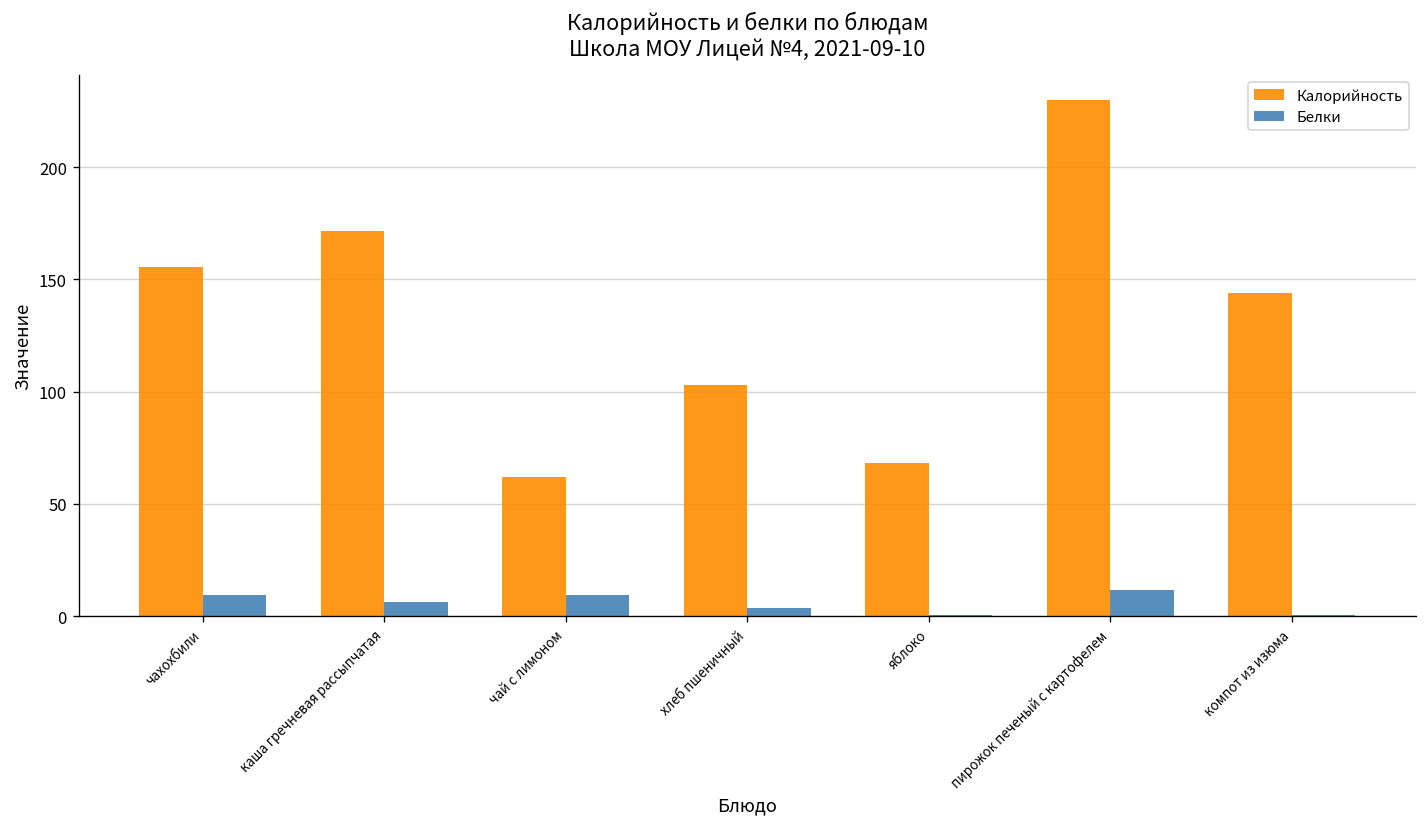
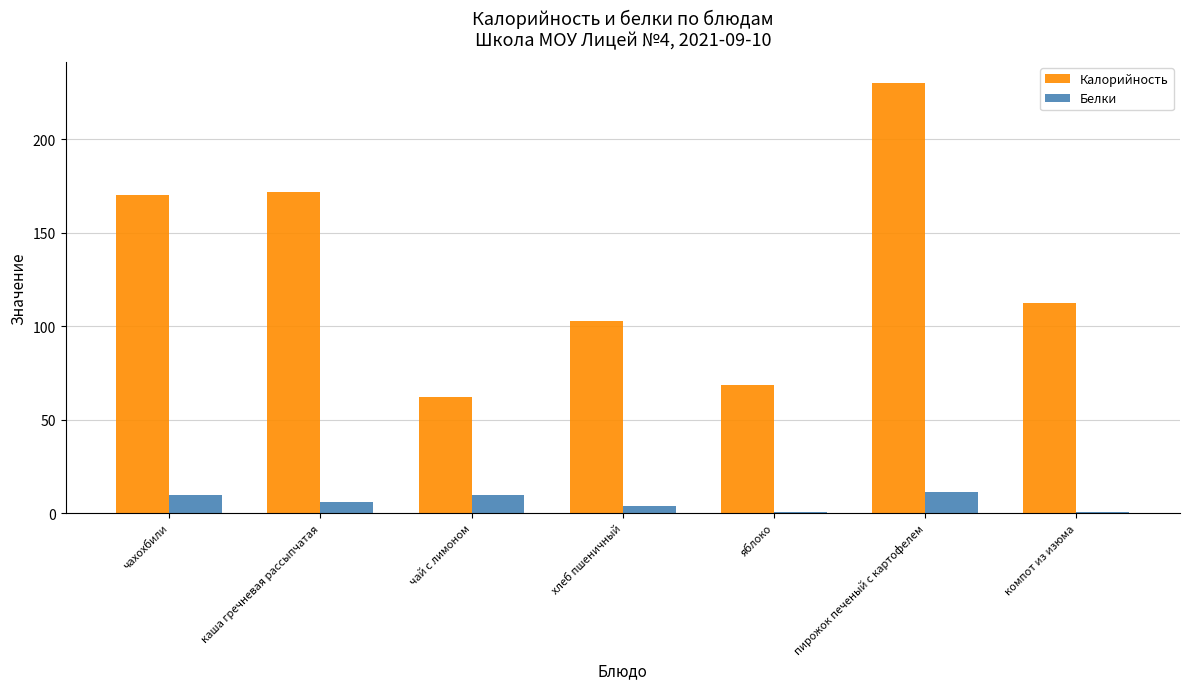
Калорийность, чахохбили: 156 -> 170
Калорийность, компот из изюма: 144 -> 113
